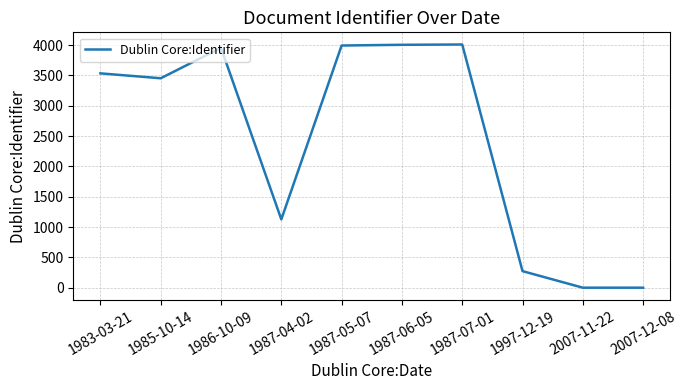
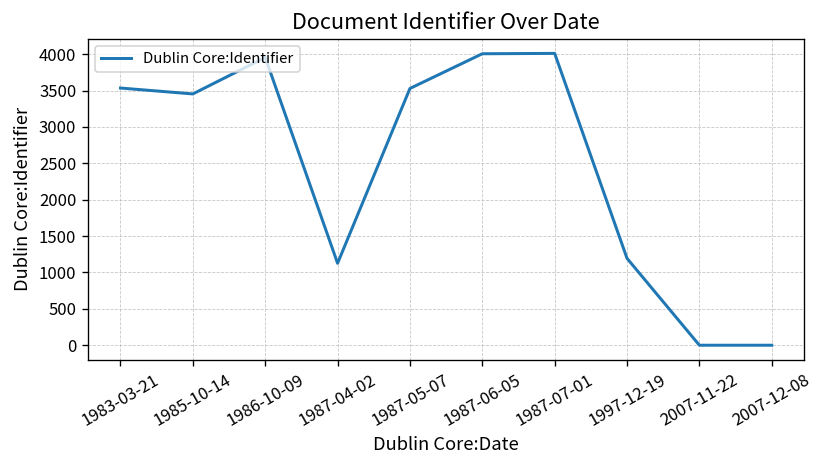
1987-05-07: 4000 -> 3500
1997-12-19: 300 -> 1200
